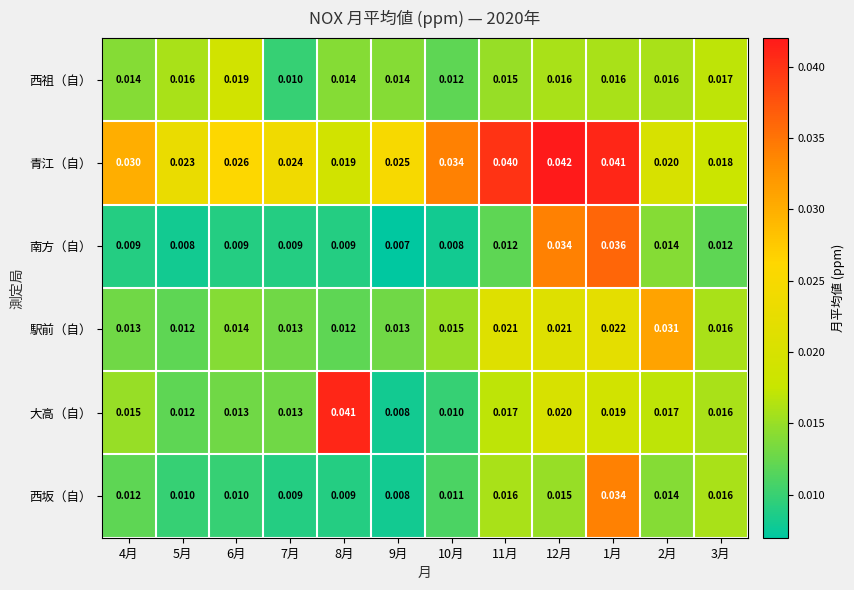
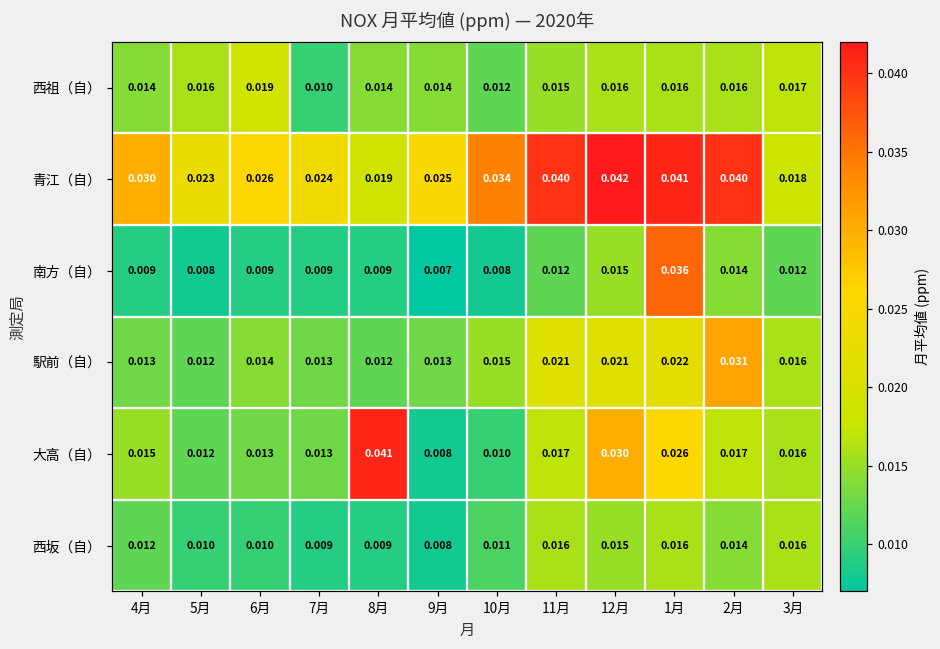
青江（自）, 2月: 0.020 -> 0.040
南方（自）, 12月: 0.034 -> 0.015
大高（自）, 12月: 0.020 -> 0.030
大高（自）, 1月: 0.019 -> 0.026
西坂（自）, 1月: 0.034 -> 0.016
